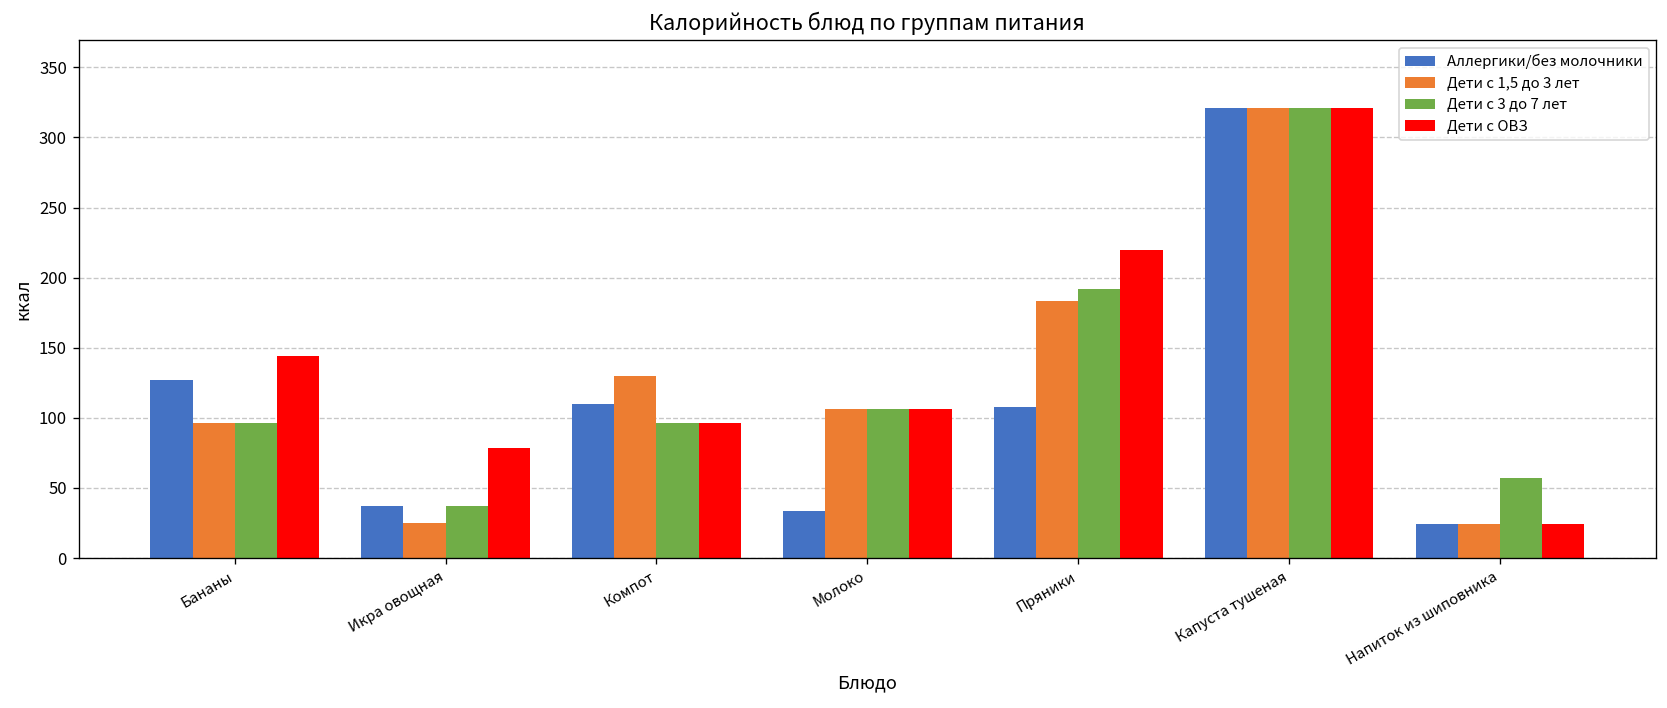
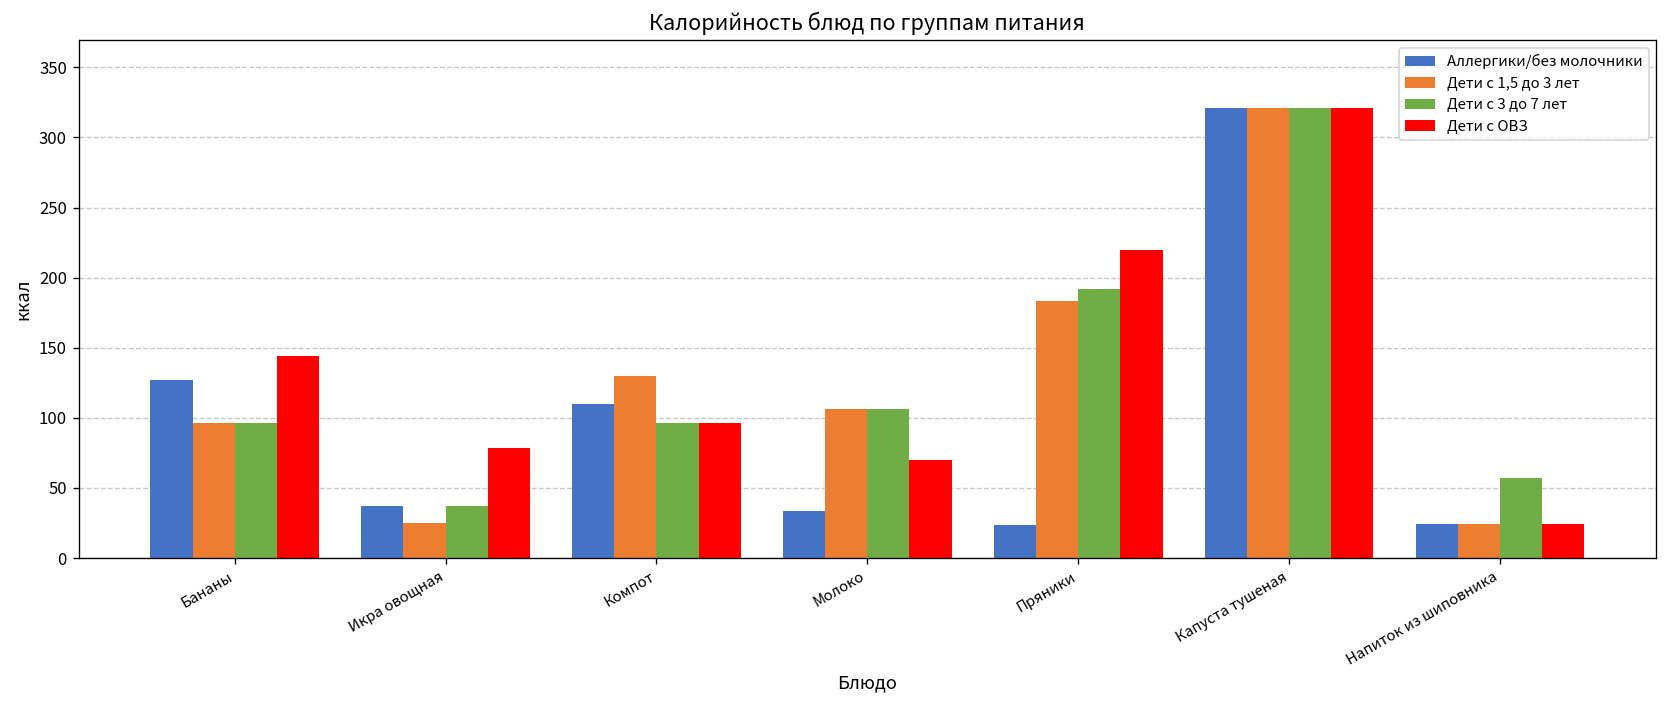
Дети с ОВЗ, Молоко: 106 -> 70
Аллергики/без молочники, Пряники: 108 -> 24
